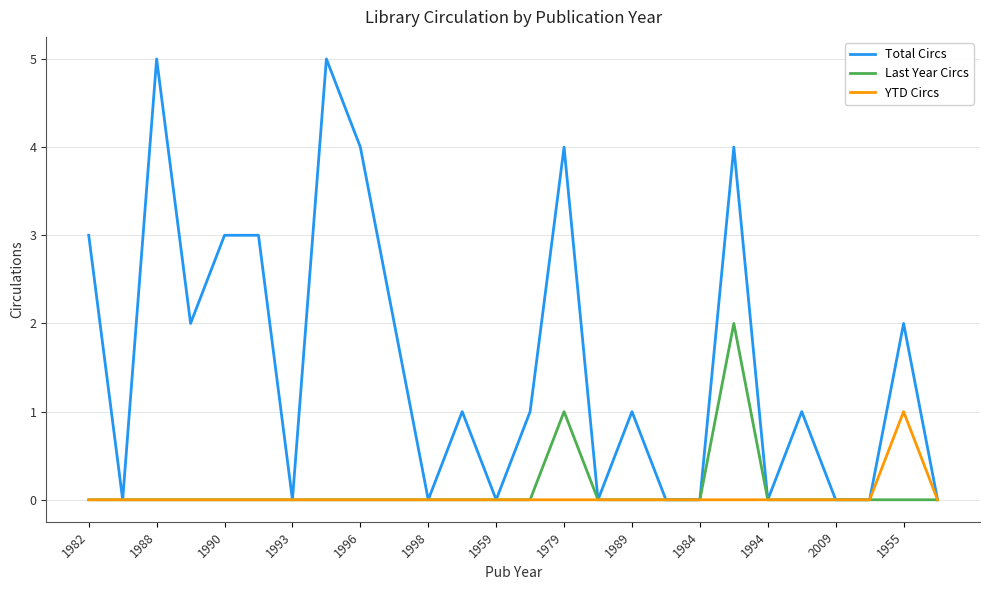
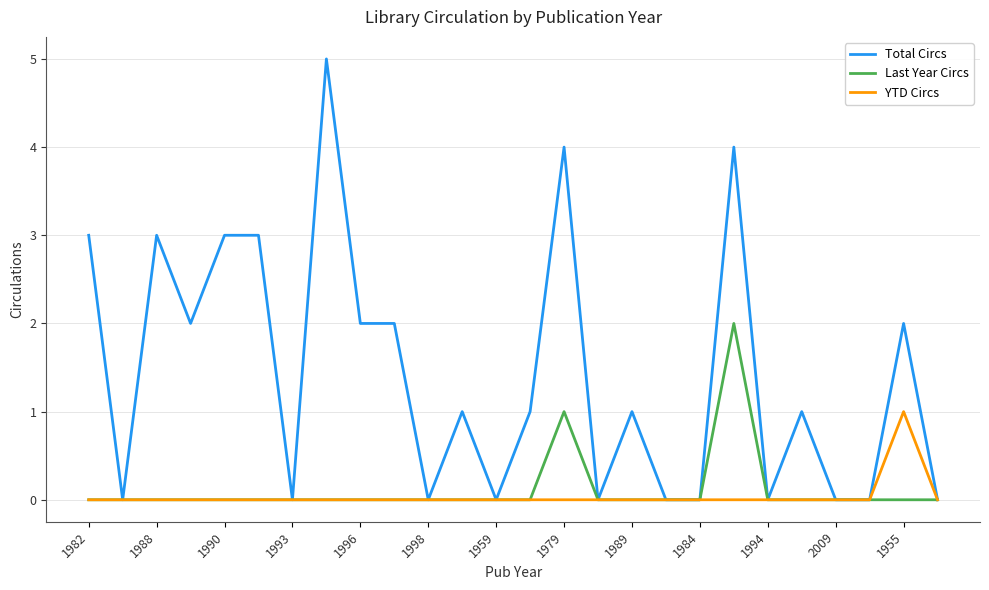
Total Circs, 1988: 5 -> 3
Total Circs, 1996: 4 -> 2
